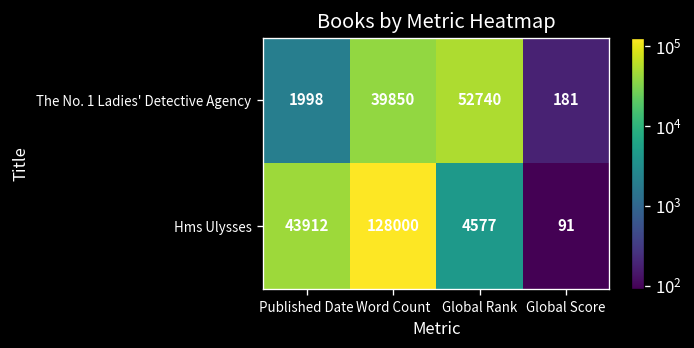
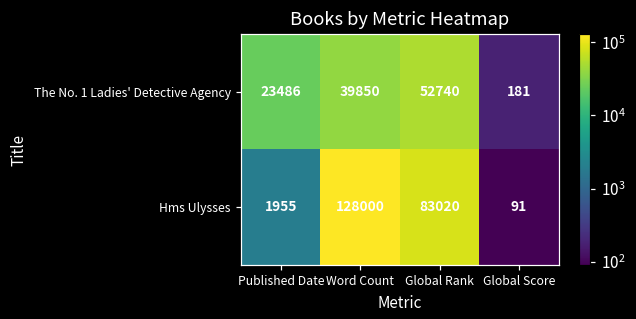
The No. 1 Ladies' Detective Agency, Published Date: 1998 -> 23486
Hms Ulysses, Published Date: 43912 -> 1955
Hms Ulysses, Global Rank: 4577 -> 83020
